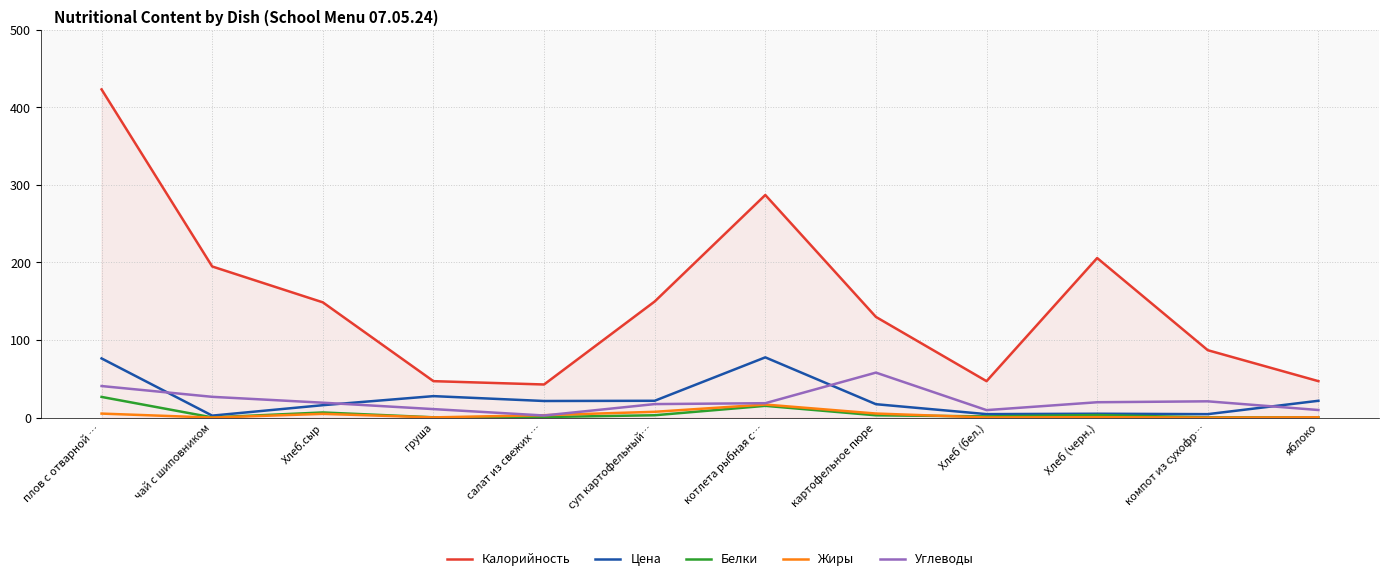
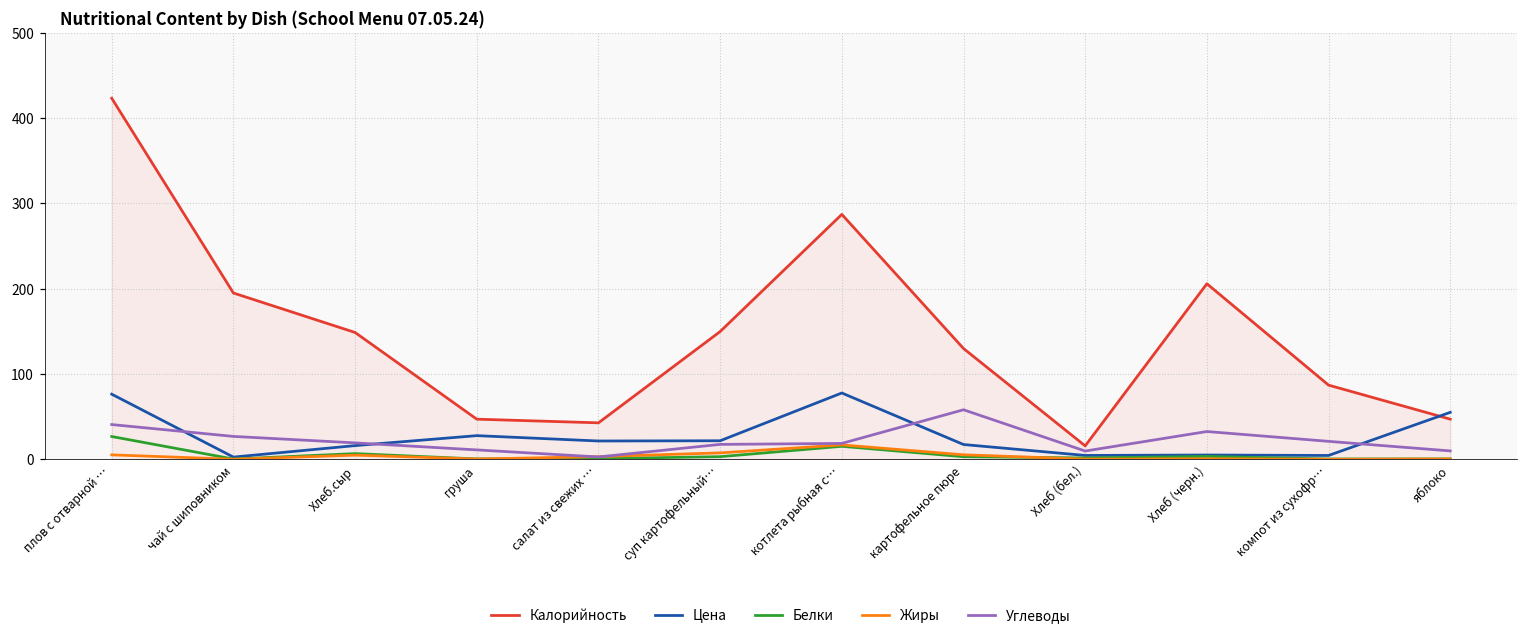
Калорийность, Хлеб (бел.): 50 -> 20
Углеводы, Хлеб (черн.): 20 -> 30
Цена, яблоко: 20 -> 60
